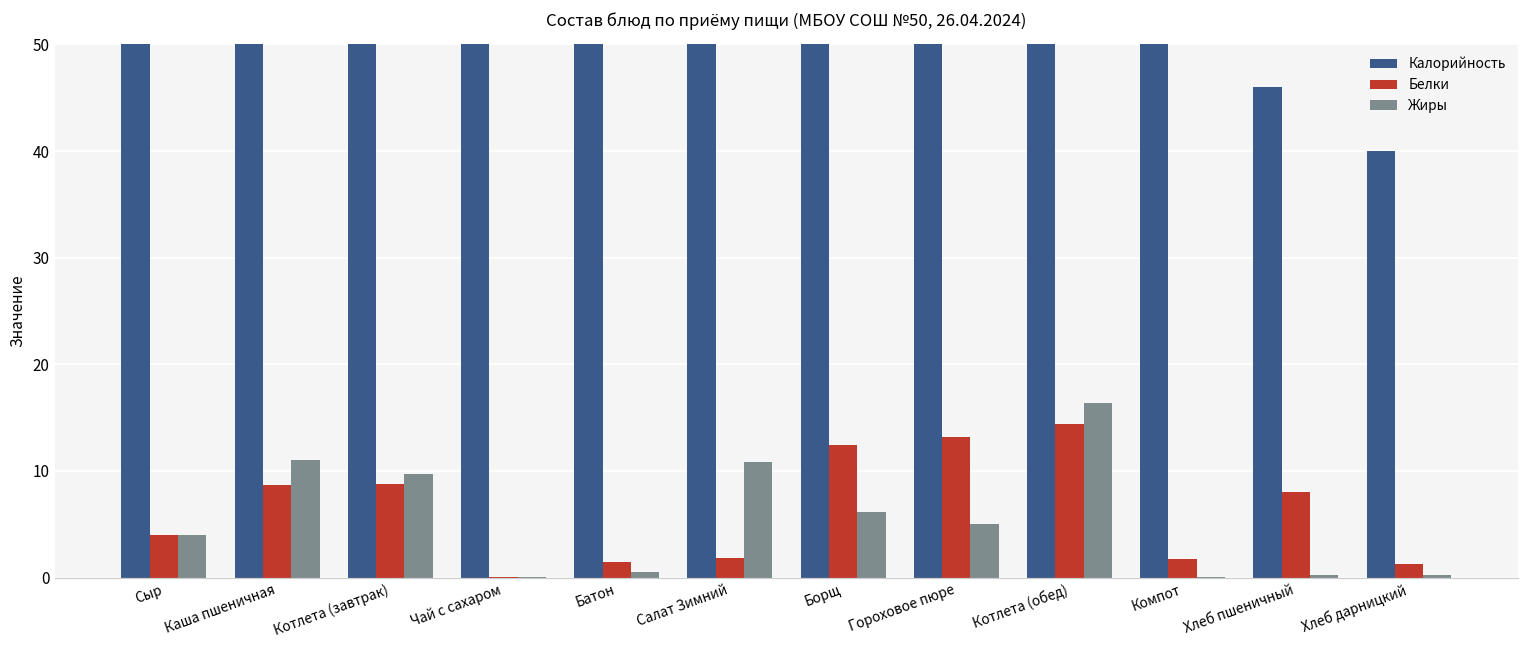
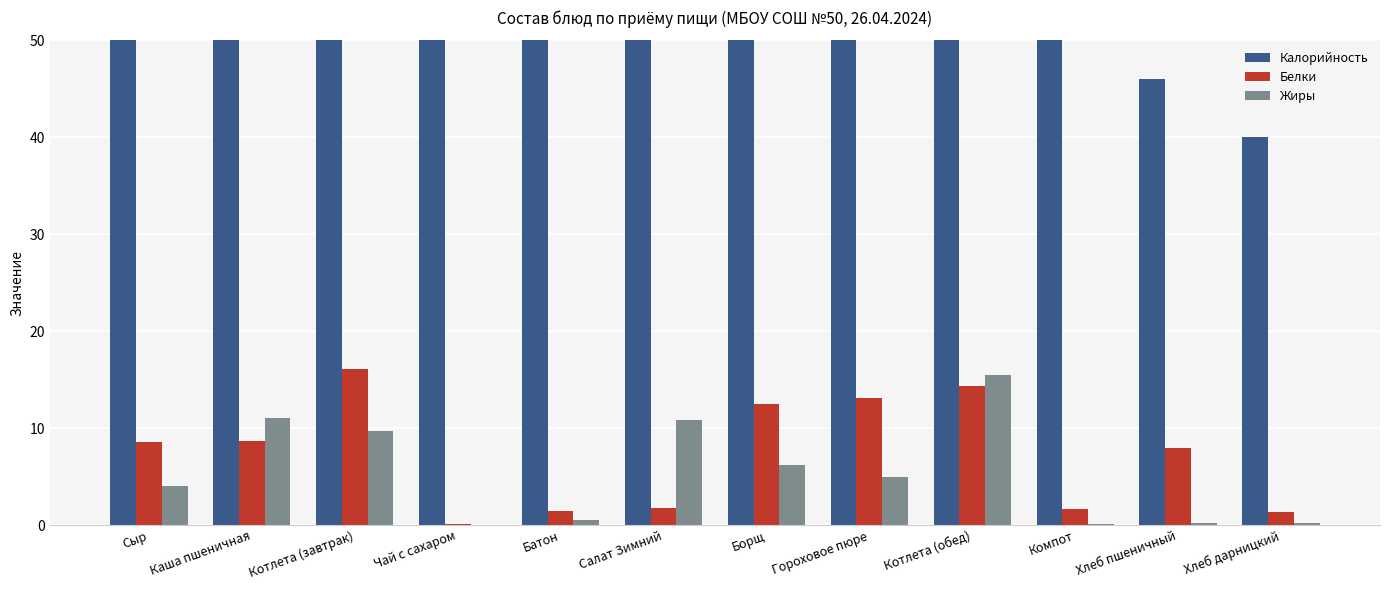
Белки, Сыр: 4 -> 9
Белки, Котлета (завтрак): 9 -> 16
Жиры, Котлета (обед): 16.3 -> 15.5
